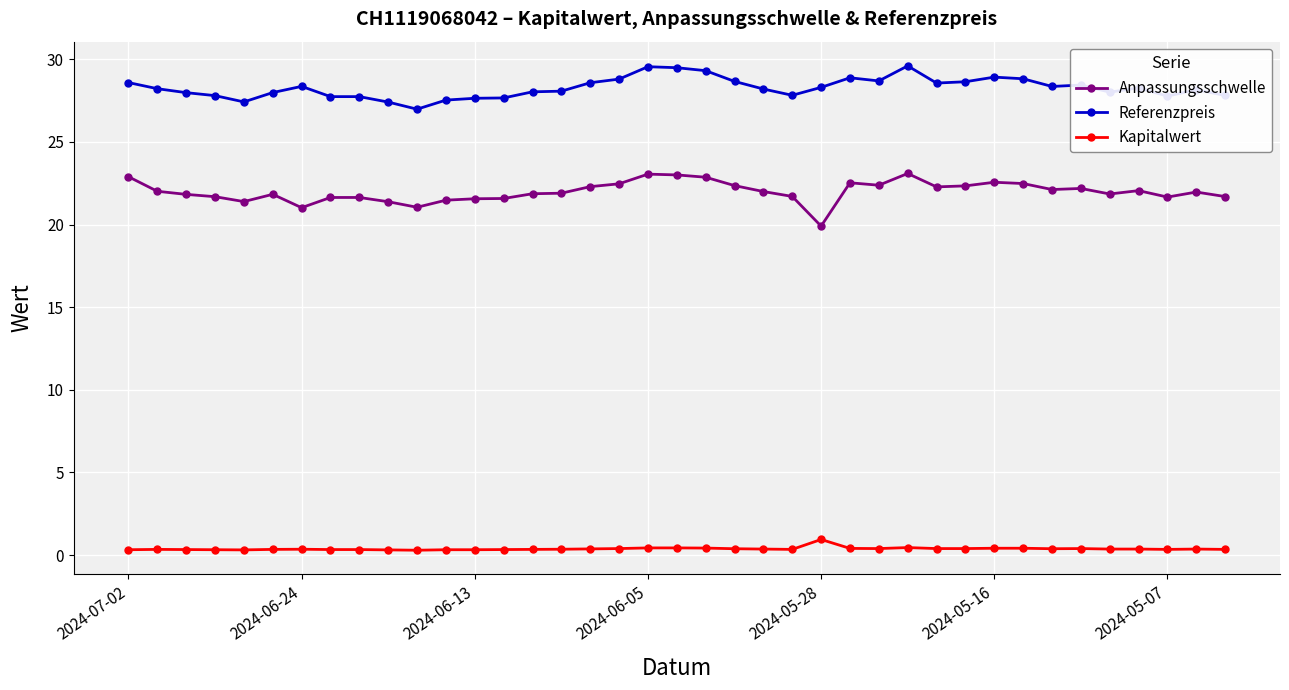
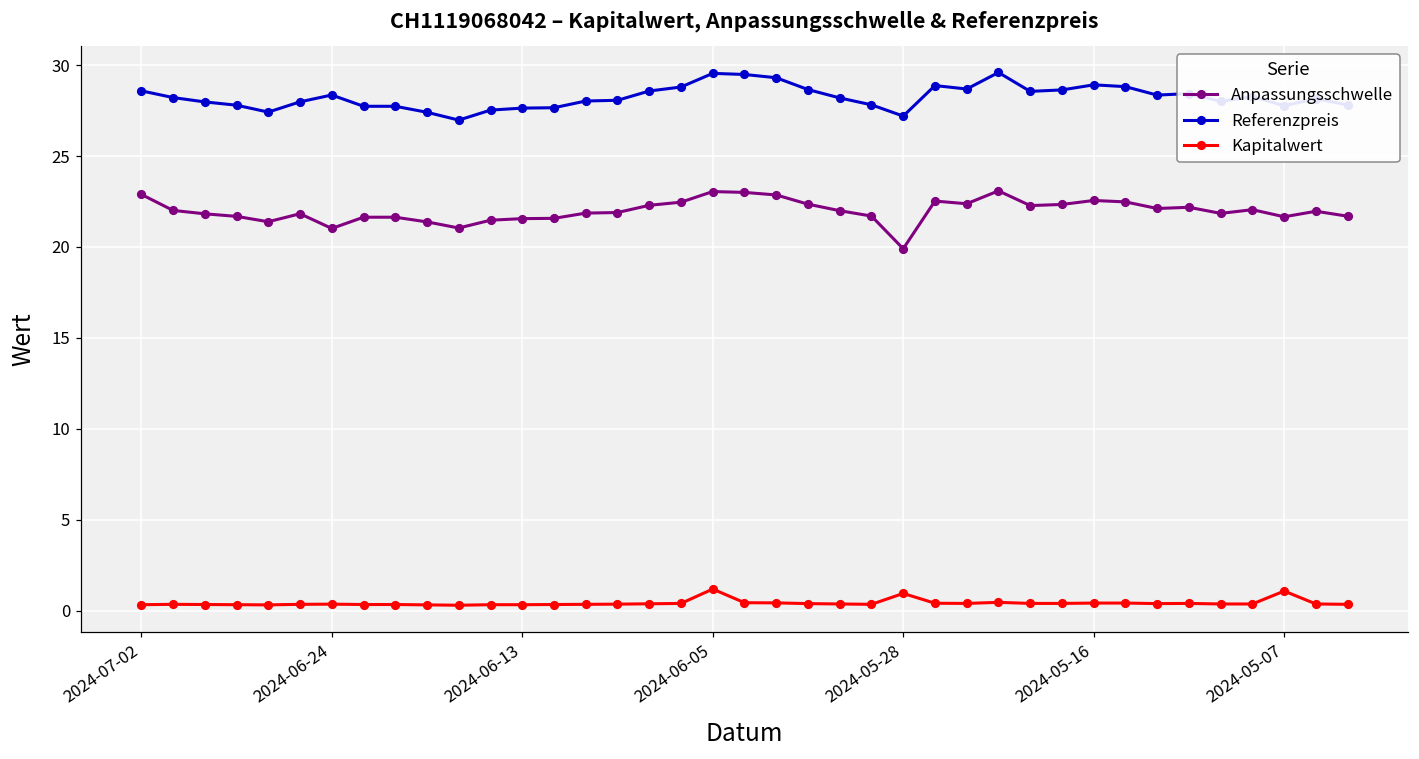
Kapitalwert, 2024-06-05: 0.4 -> 1.2
Referenzpreis, 2024-05-28: 28.3 -> 27.2
Kapitalwert, 2024-05-07: 0.3 -> 1.1
